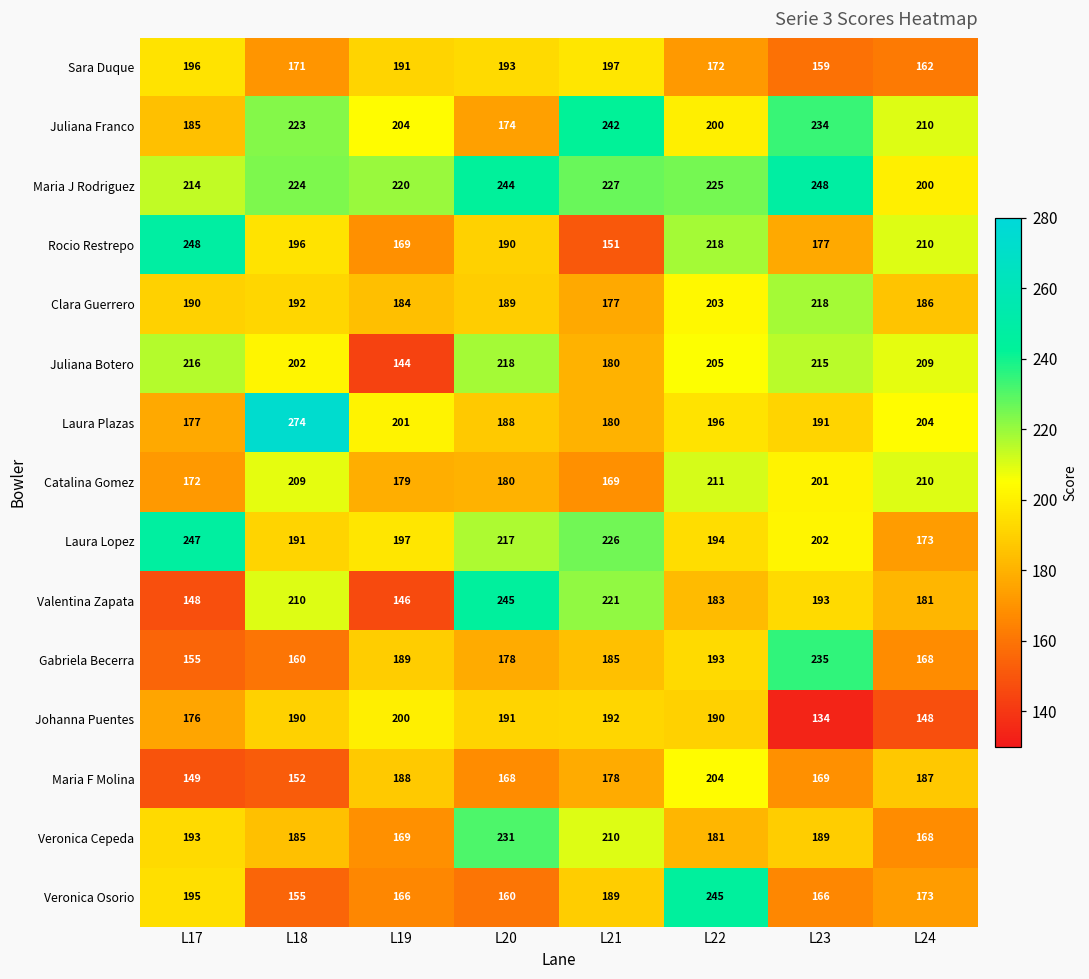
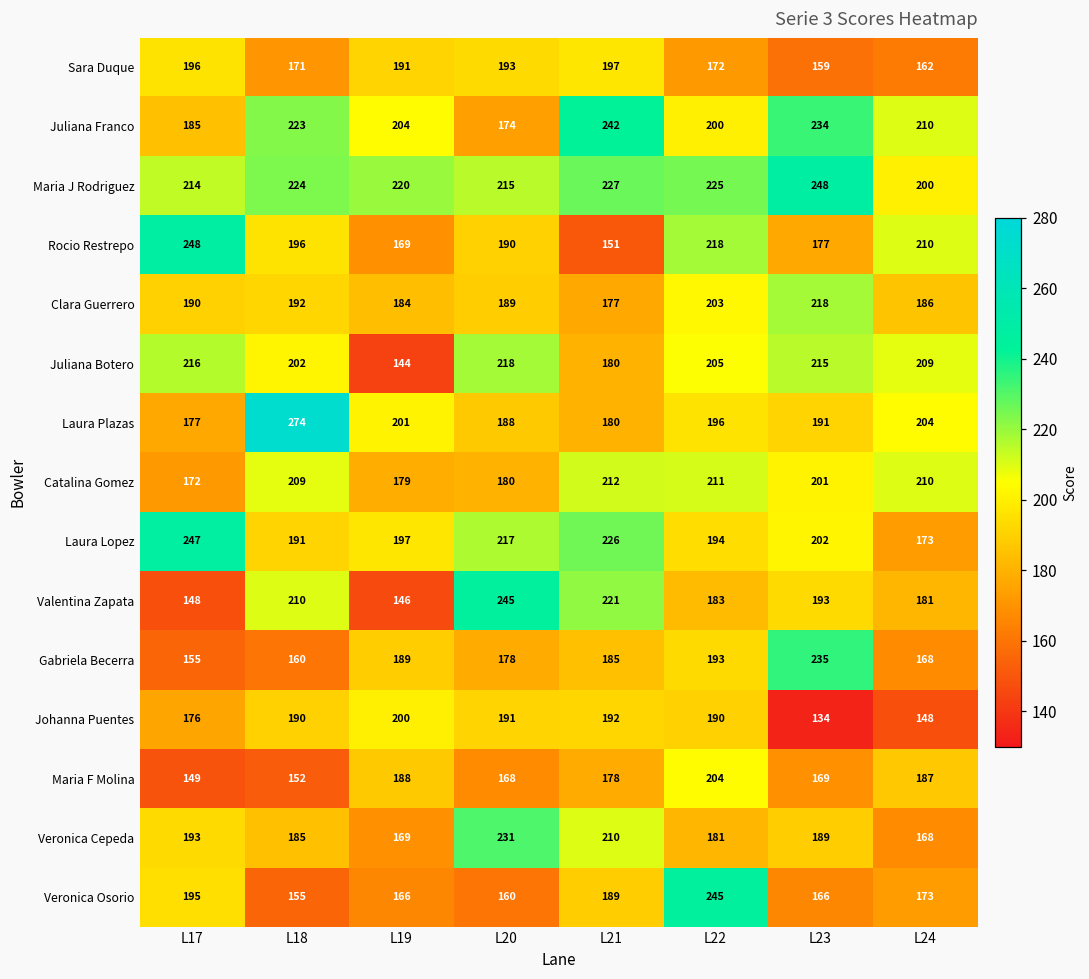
Maria J Rodriguez, L20: 244 -> 215
Catalina Gomez, L21: 169 -> 212
